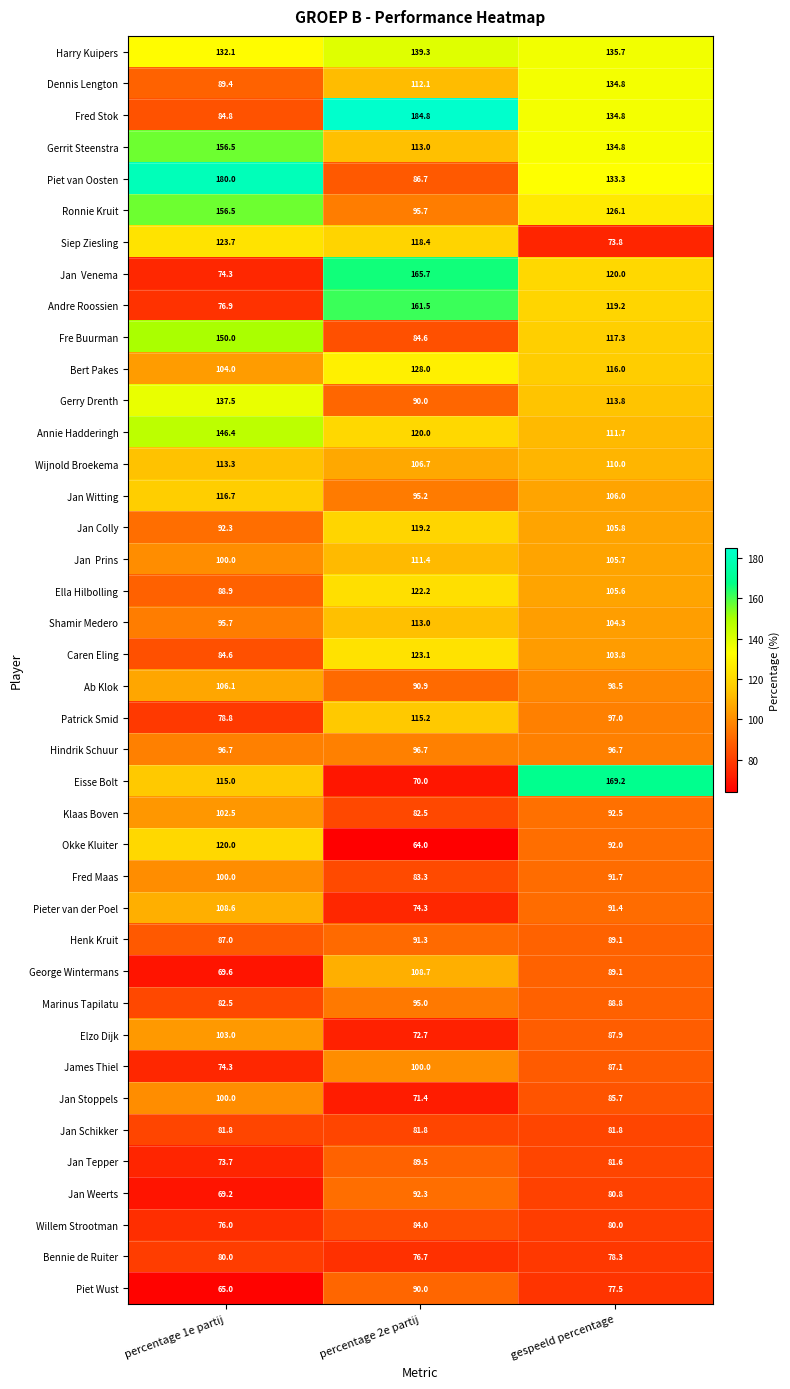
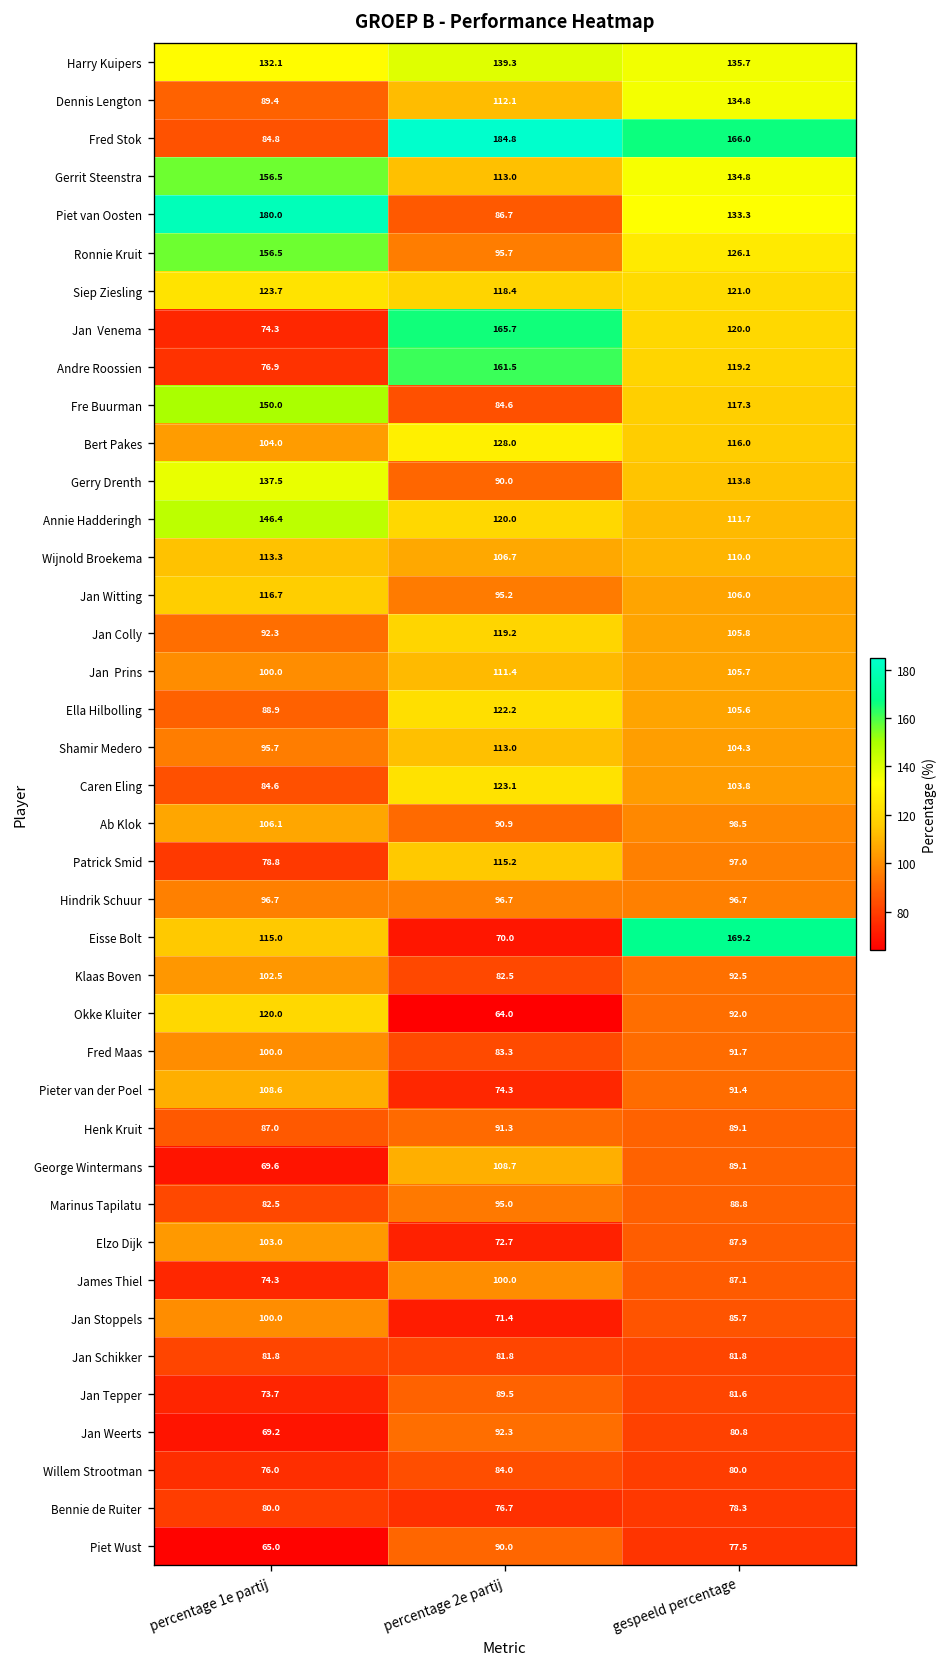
Fred Stok, gespeeld percentage: 134.8 -> 166.0
Siep Ziesling, gespeeld percentage: 73.8 -> 121.0
